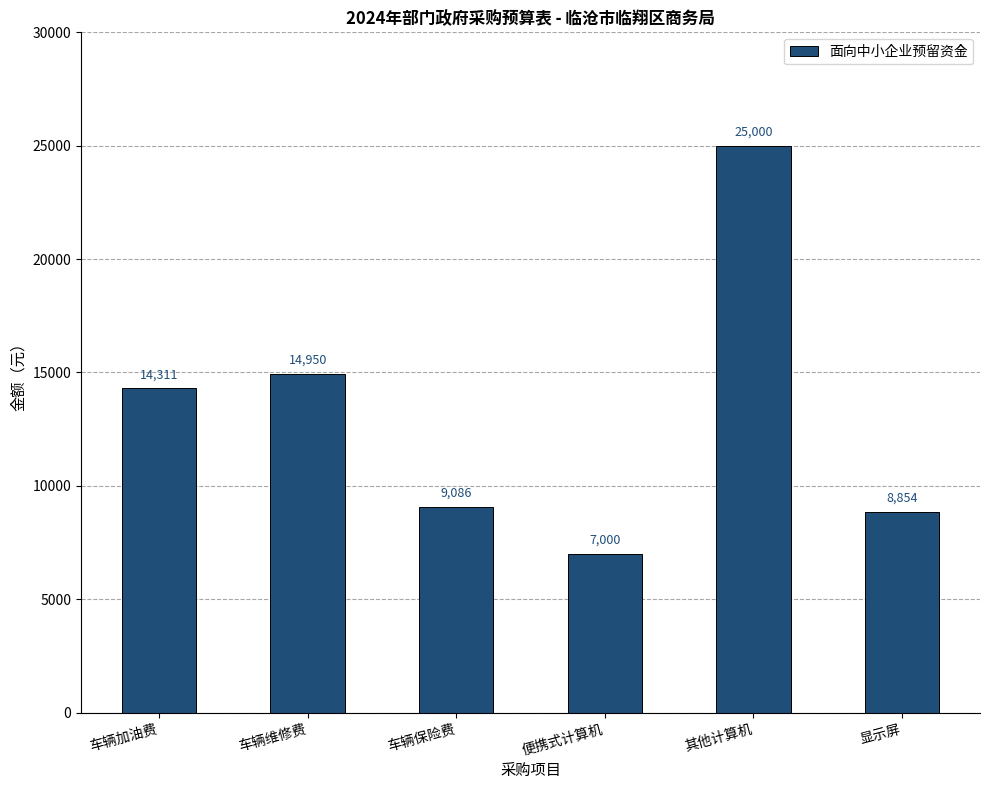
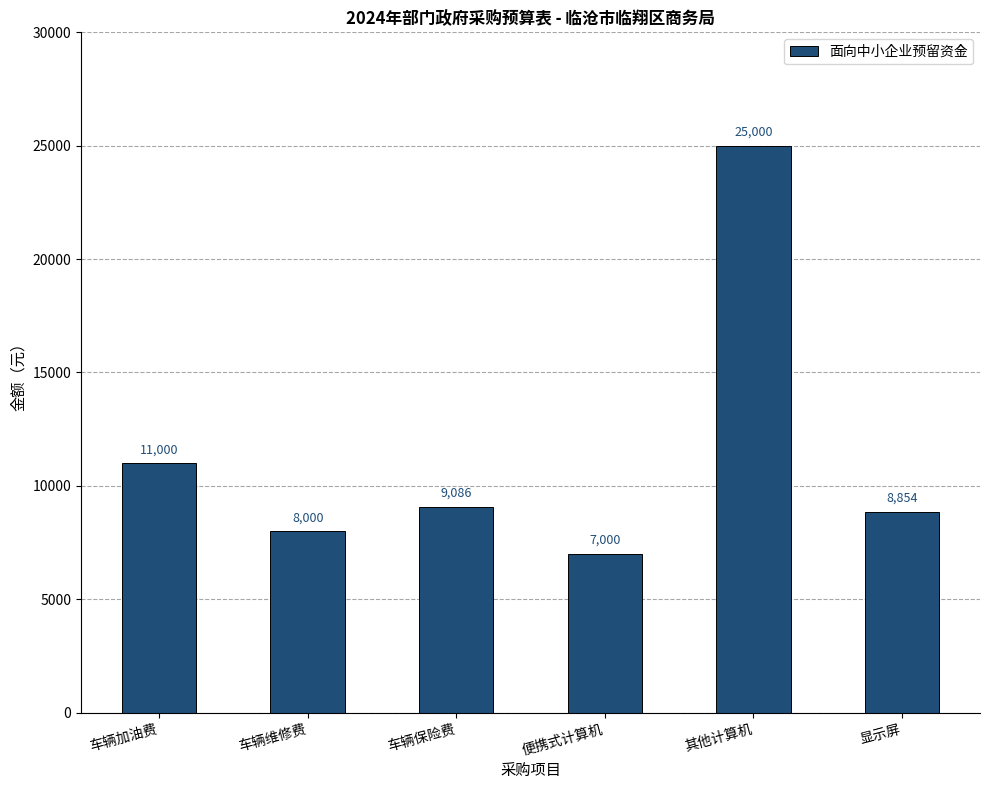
车辆加油费: 14,311 -> 11,000
车辆维修费: 14,950 -> 8,000
